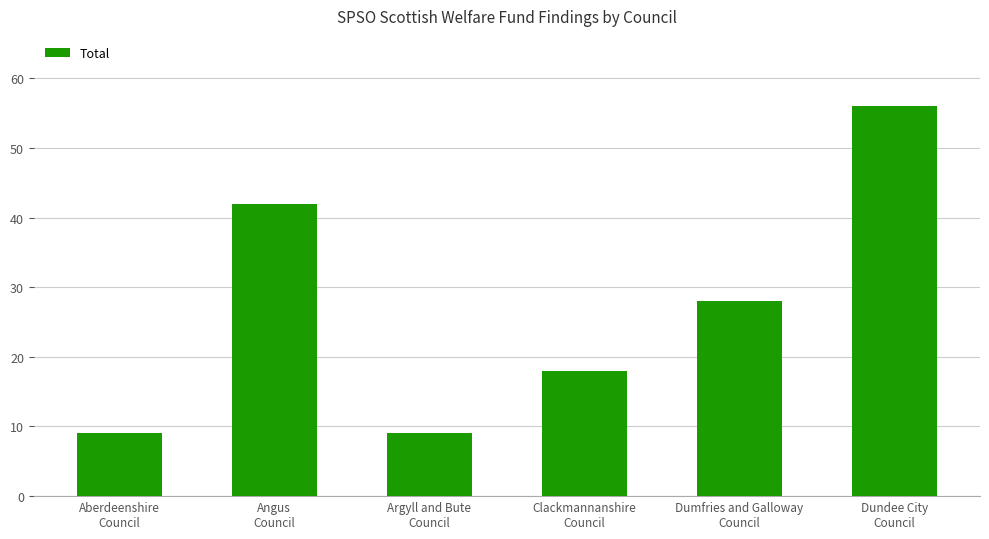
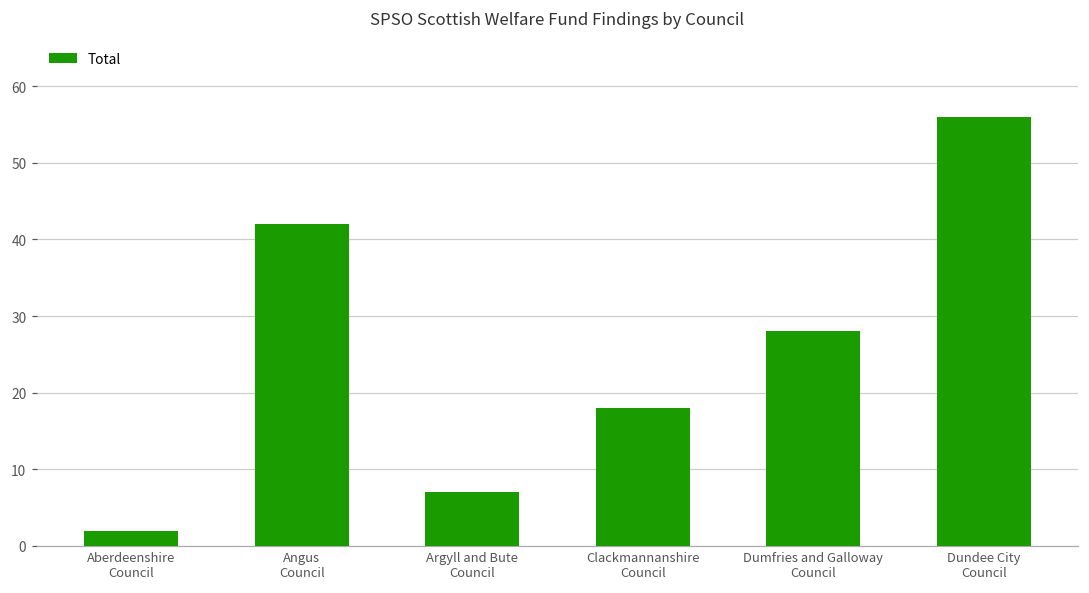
Aberdeenshire Council: 9 -> 2
Argyll and Bute Council: 9 -> 7
